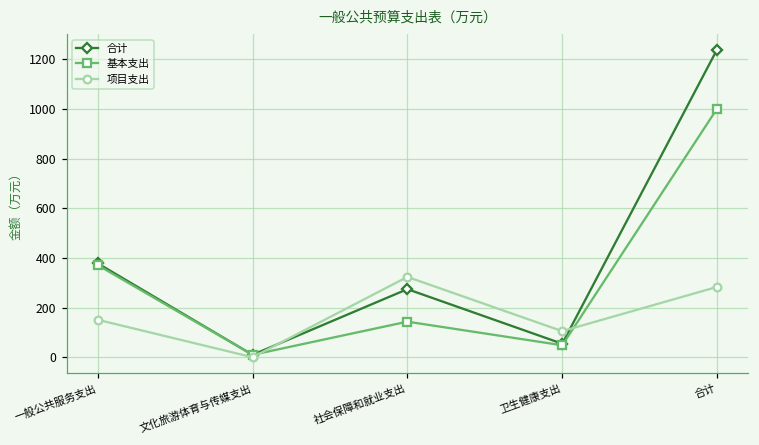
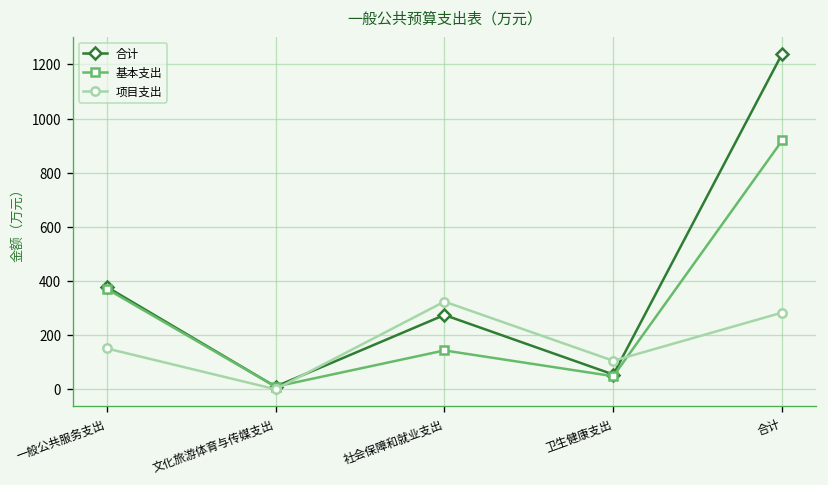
基本支出, 合计: 1000 -> 920
